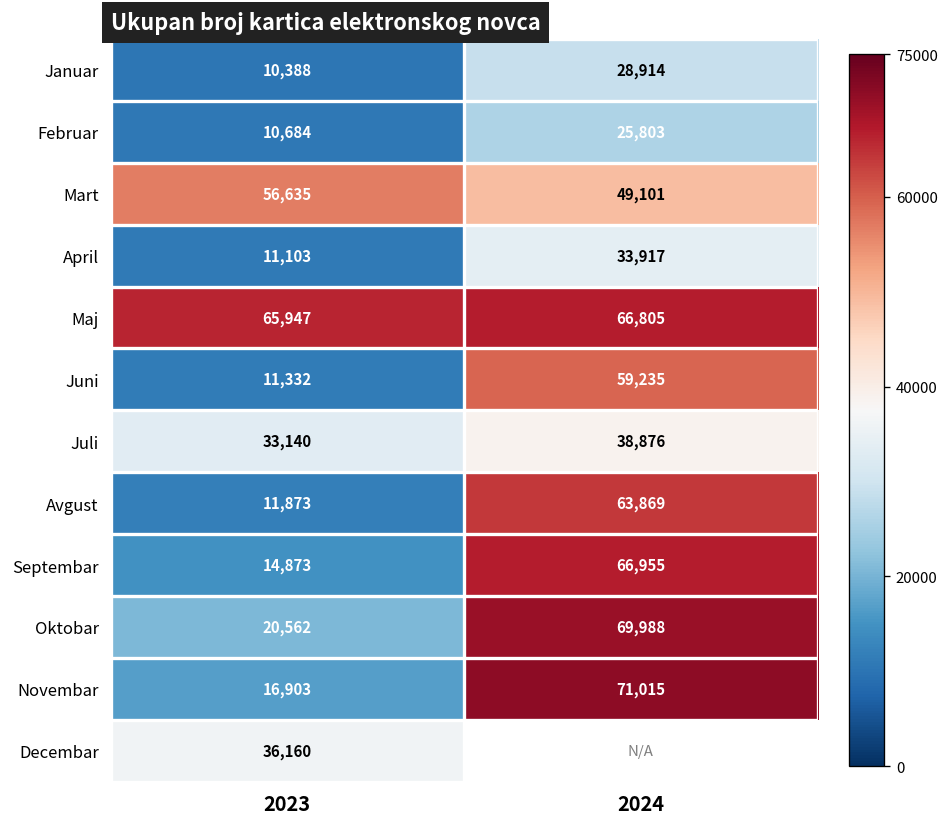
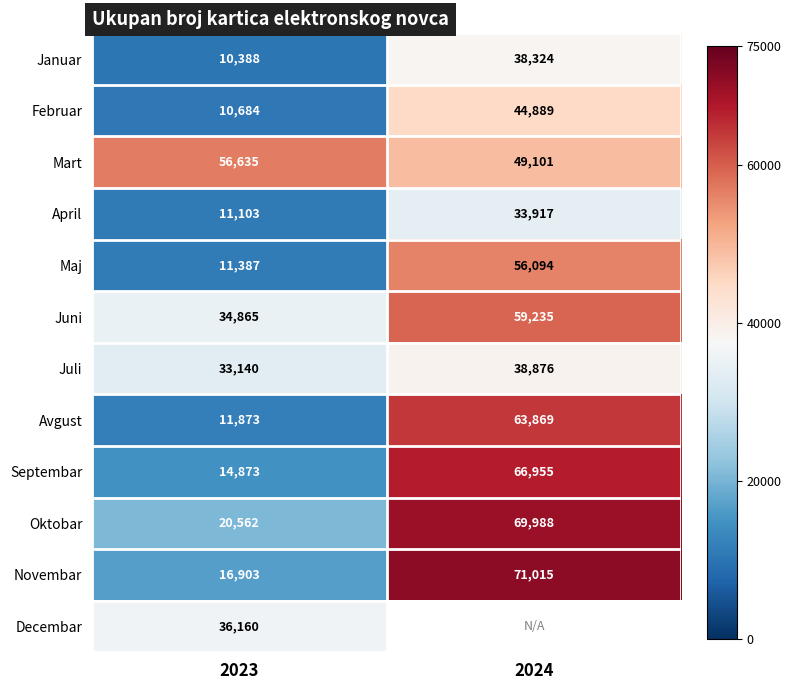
Januar, 2024: 28,914 -> 38,324
Februar, 2024: 25,803 -> 44,889
Maj, 2023: 65,947 -> 11,387
Maj, 2024: 66,805 -> 56,094
Juni, 2023: 11,332 -> 34,865
